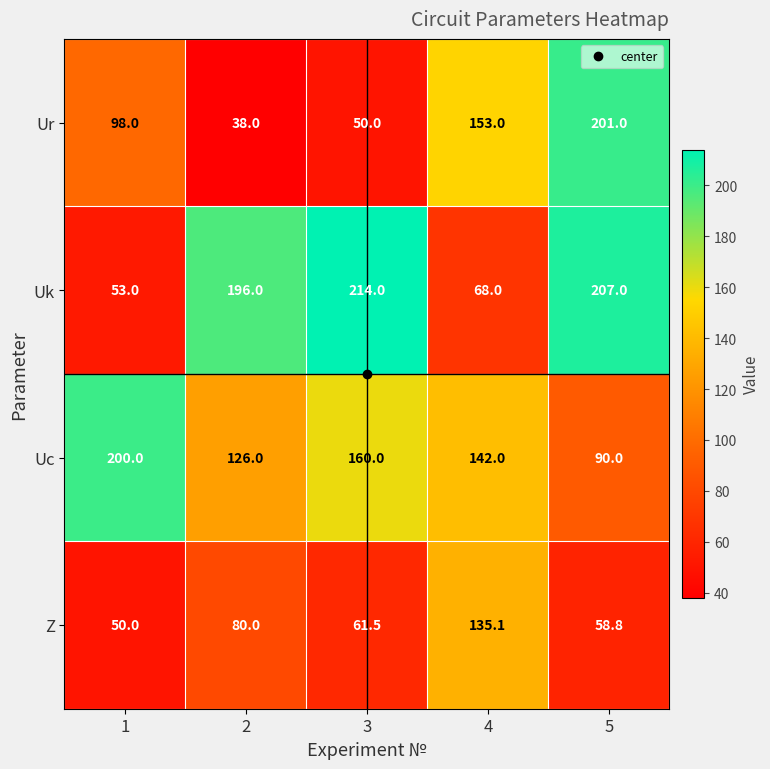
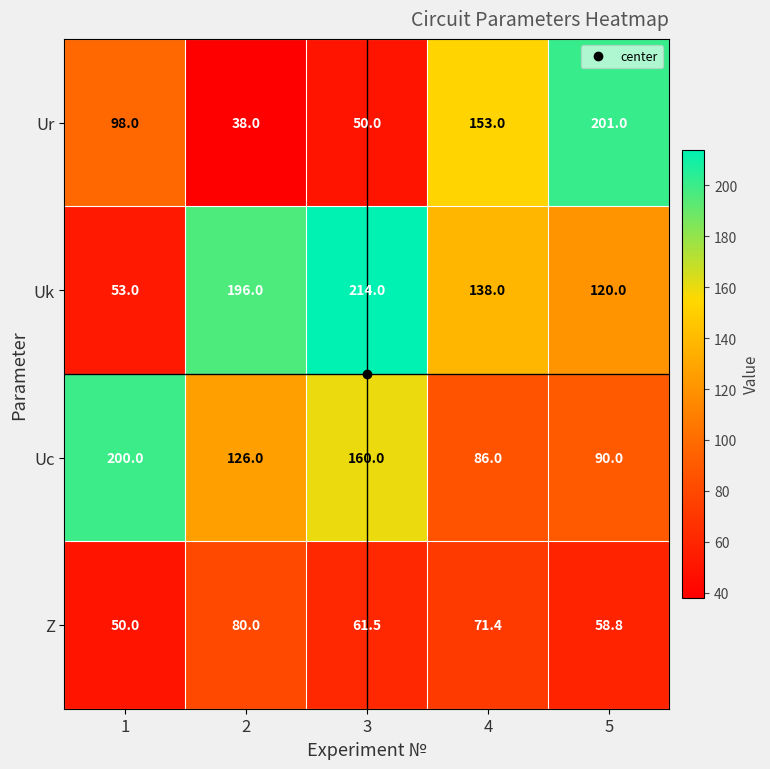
Uk, 4: 68.0 -> 138.0
Uk, 5: 207.0 -> 120.0
Uc, 4: 142.0 -> 86.0
Z, 4: 135.1 -> 71.4
